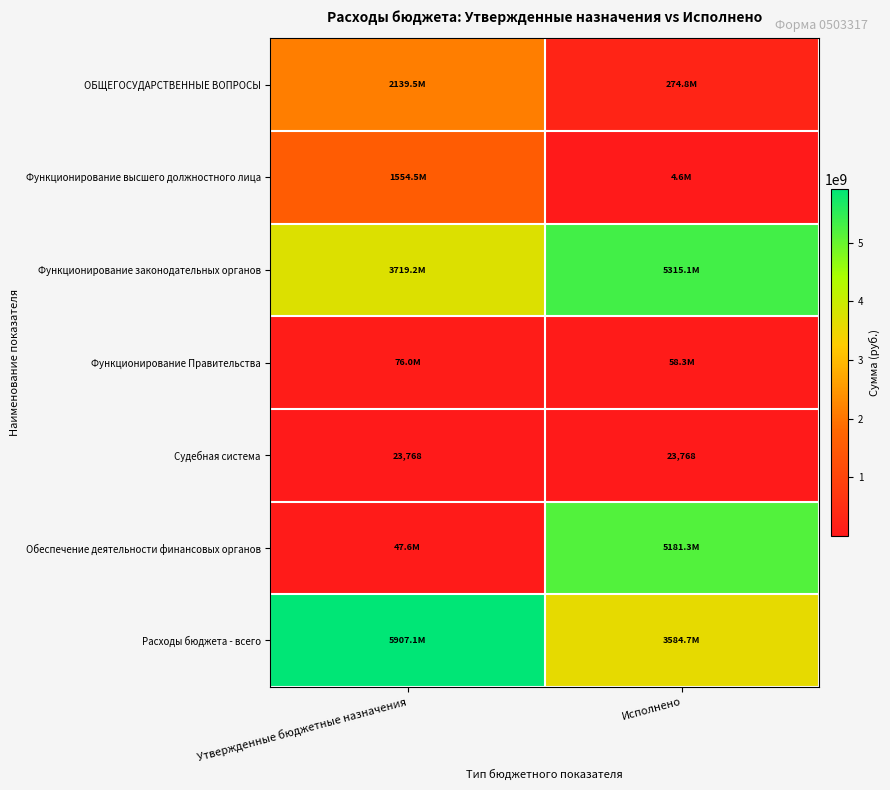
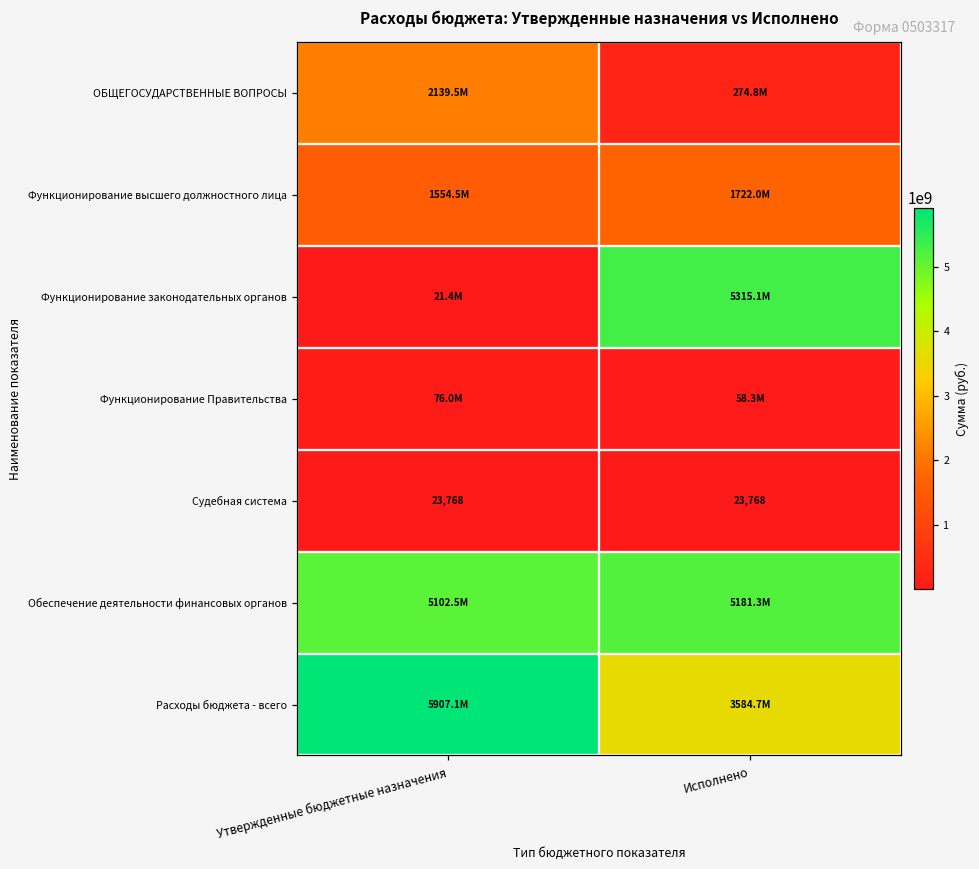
Функционирование высшего должностного лица, Исполнено: 4.6M -> 1722.0M
Функционирование законодательных органов, Утвержденные бюджетные назначения: 3719.2M -> 21.4M
Обеспечение деятельности финансовых органов, Утвержденные бюджетные назначения: 47.6M -> 5102.5M
